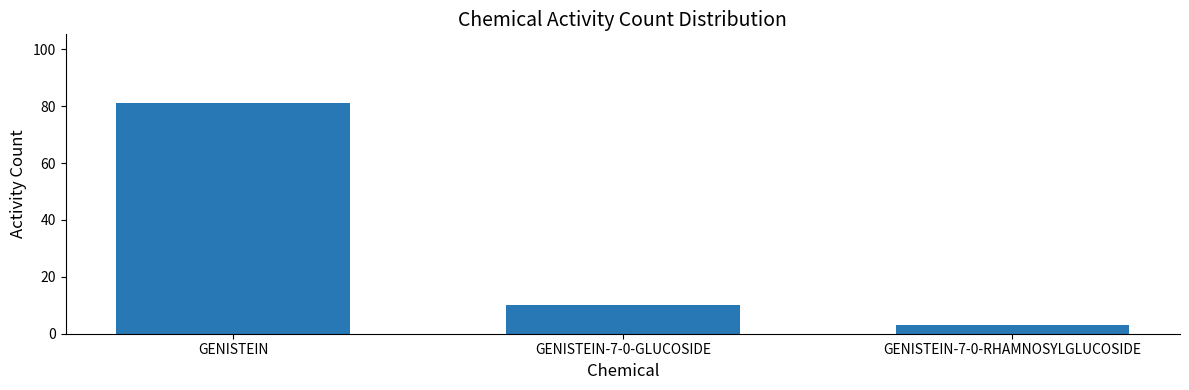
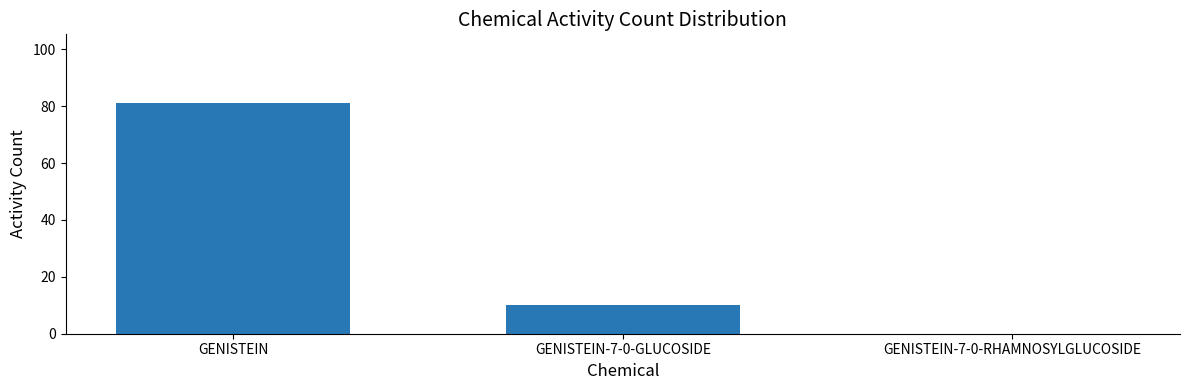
GENISTEIN-7-0-RHAMNOSYLGLUCOSIDE: 3 -> 0
